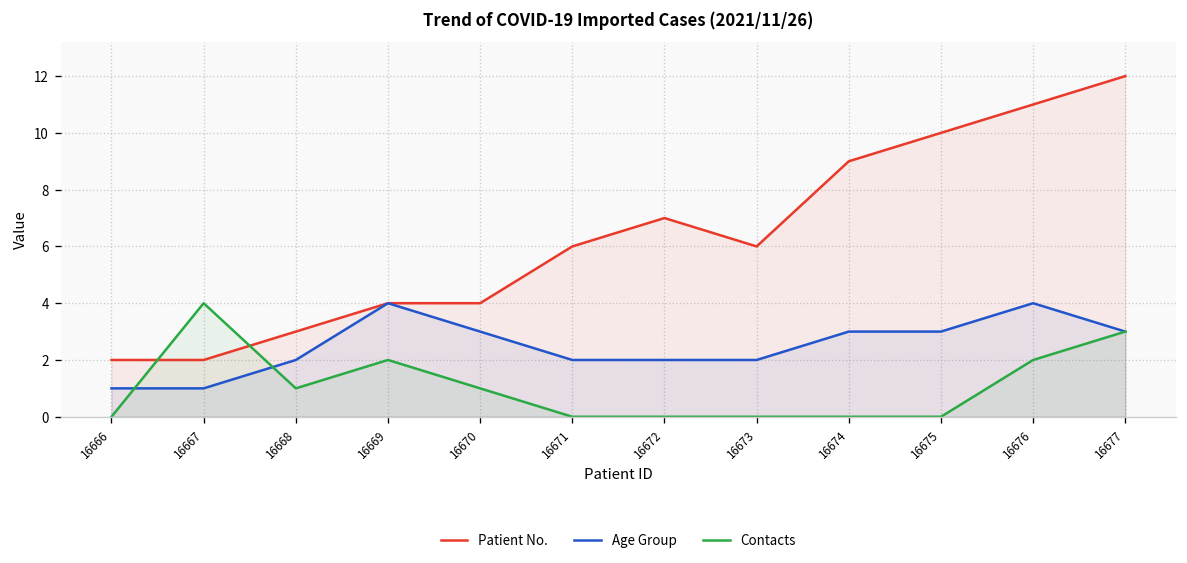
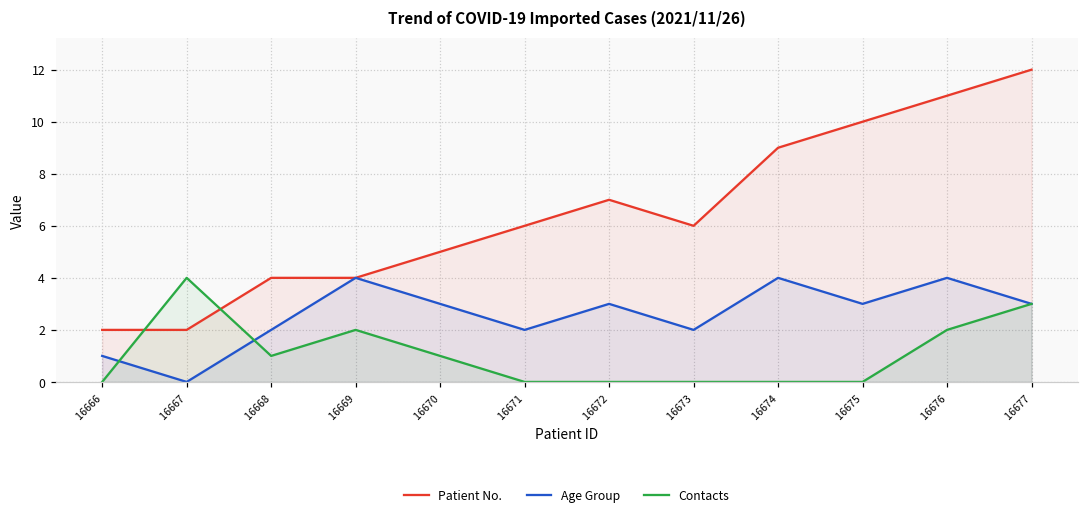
Age Group, 16667: 1 -> 0
Patient No., 16668: 3 -> 4
Patient No., 16670: 4 -> 5
Age Group, 16672: 2 -> 3
Age Group, 16674: 3 -> 4
